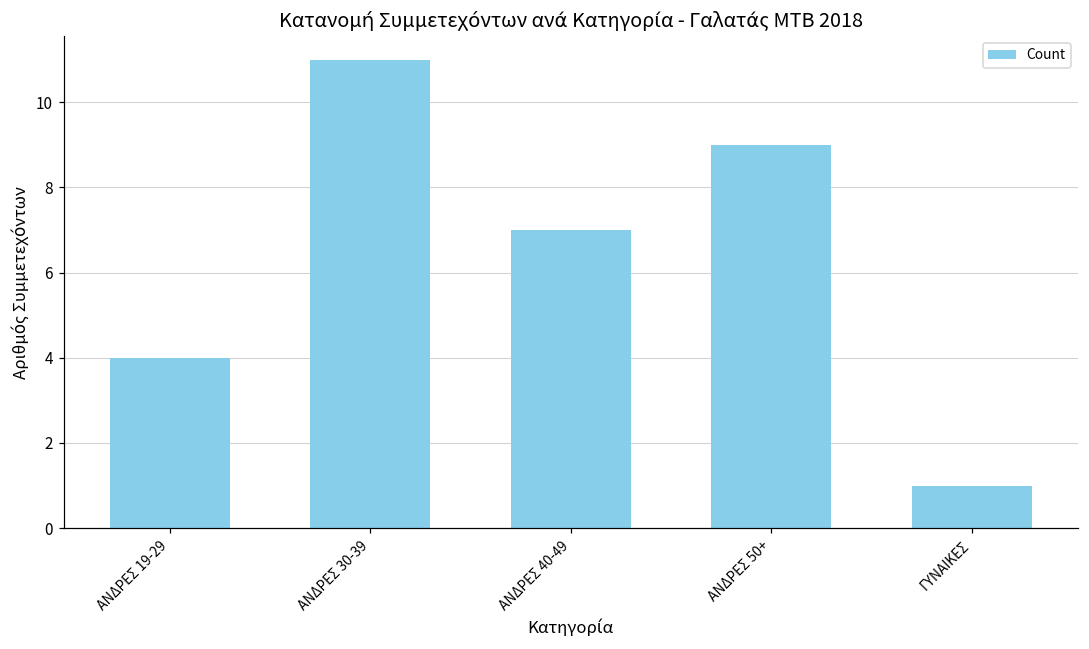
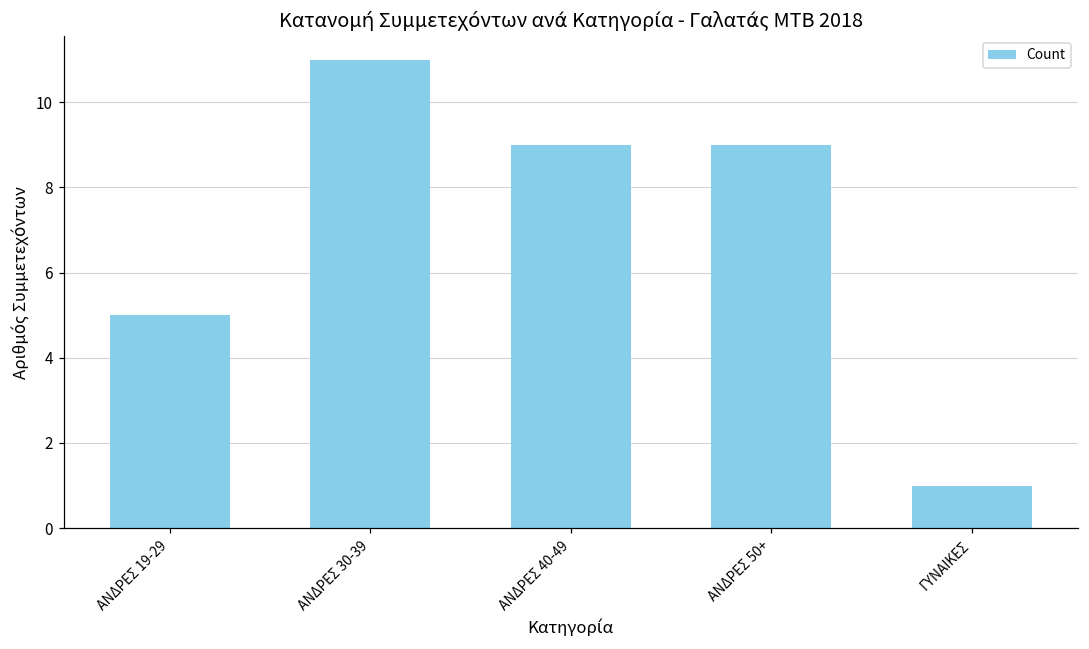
ΑΝΔΡΕΣ 19-29: 4 -> 5
ΑΝΔΡΕΣ 40-49: 7 -> 9
